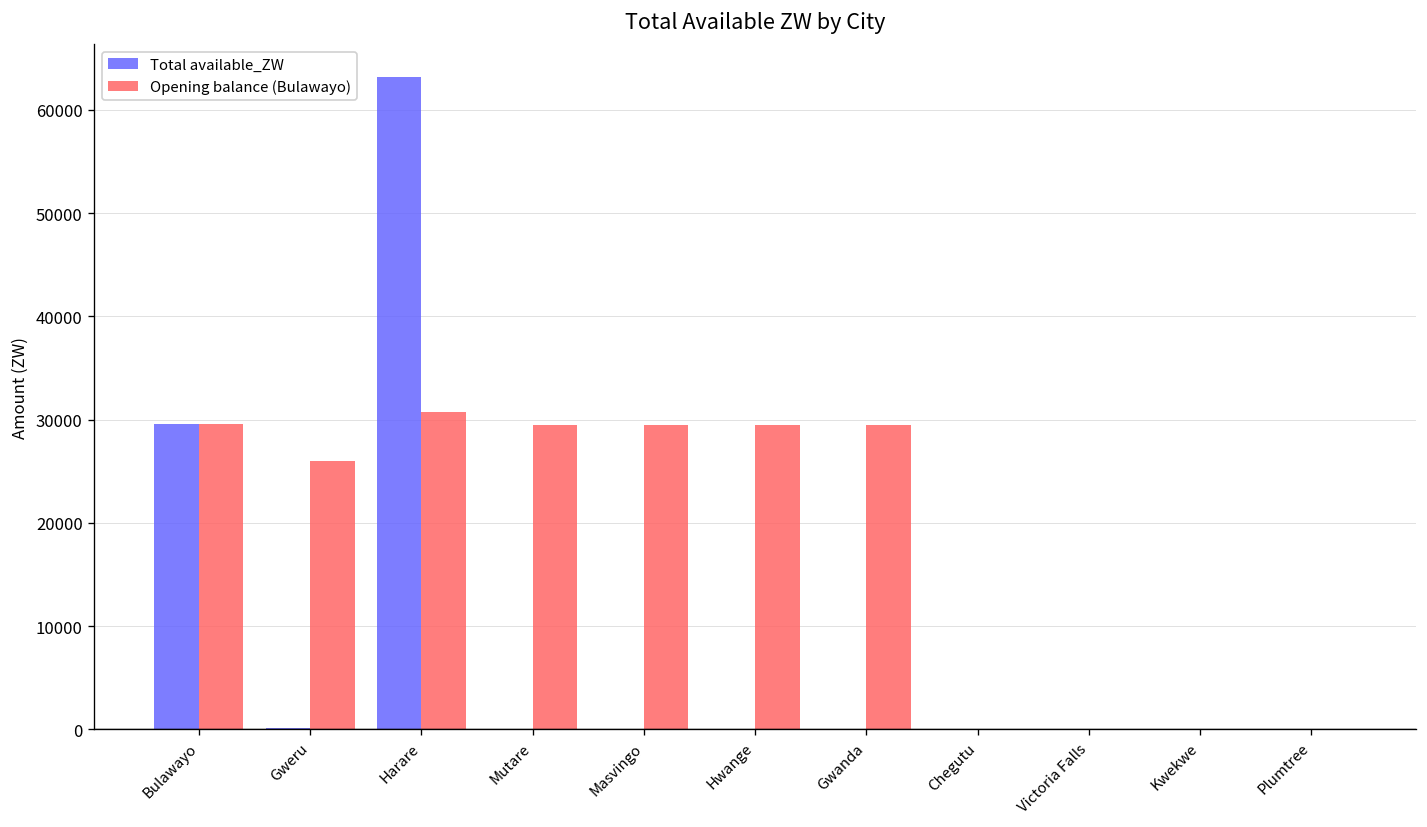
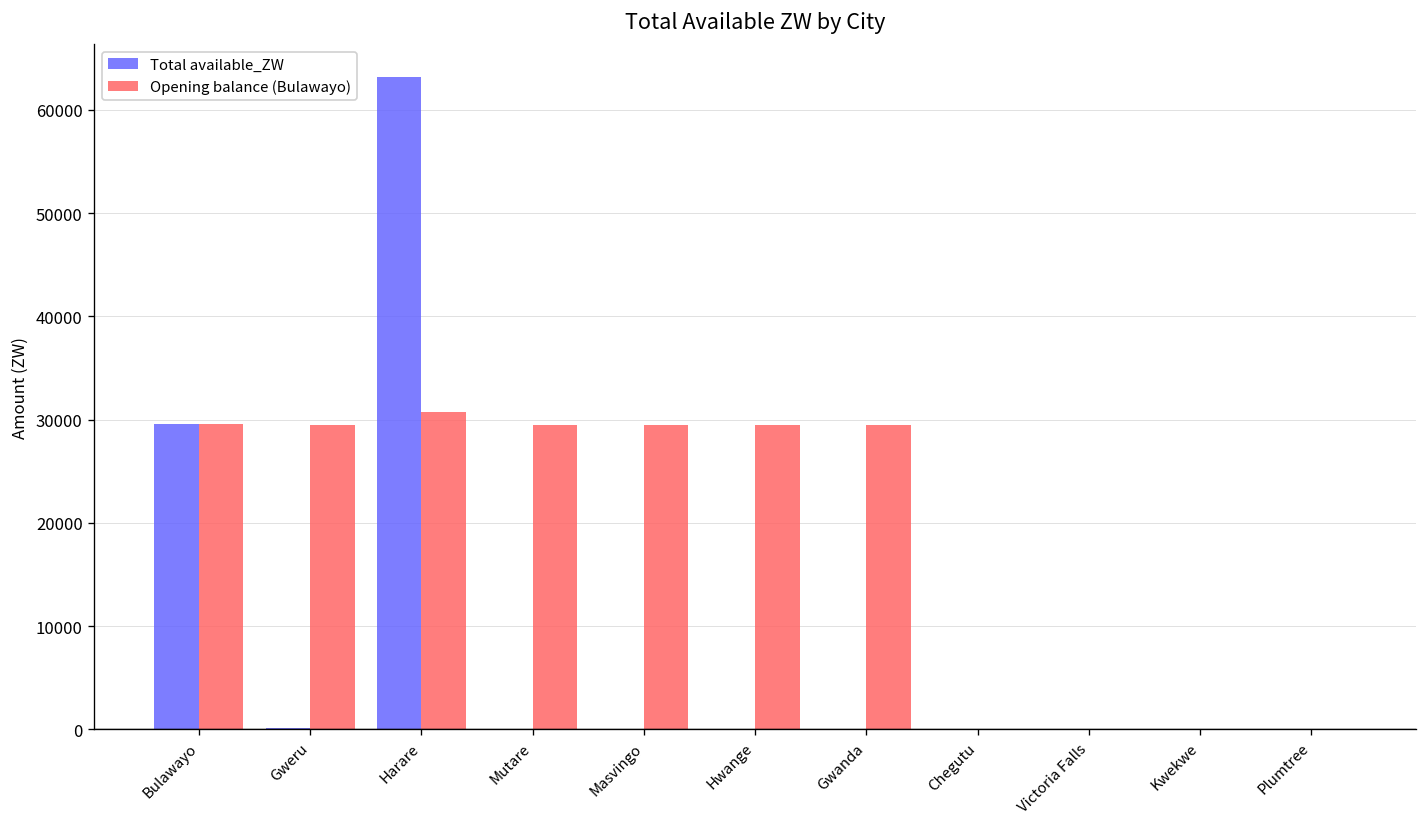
Opening balance (Bulawayo), Gweru: 26000 -> 30000
